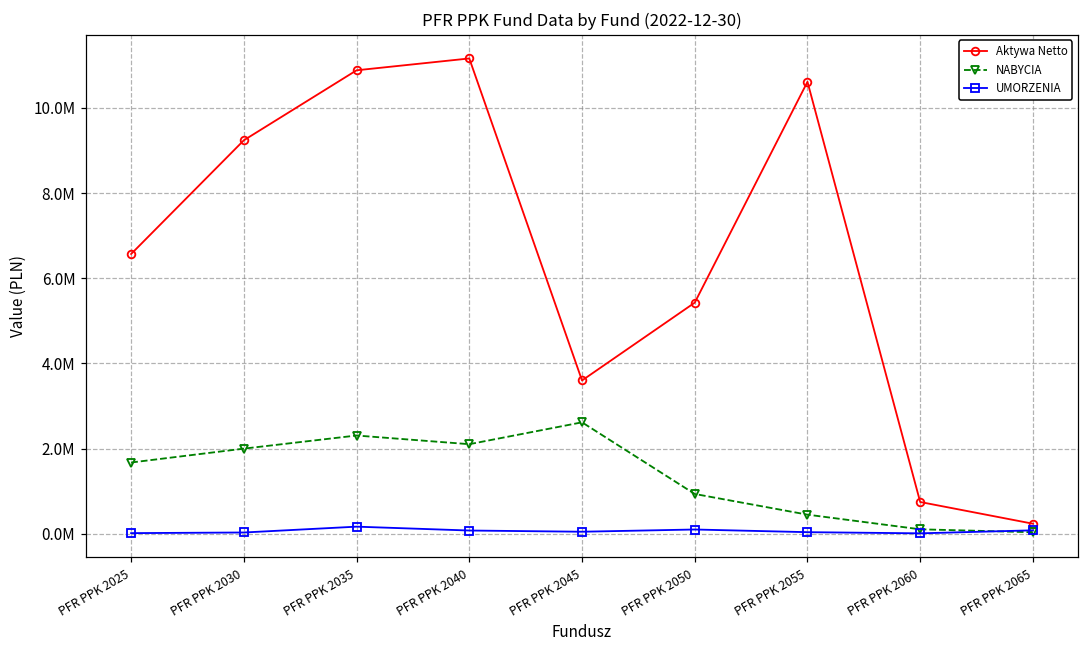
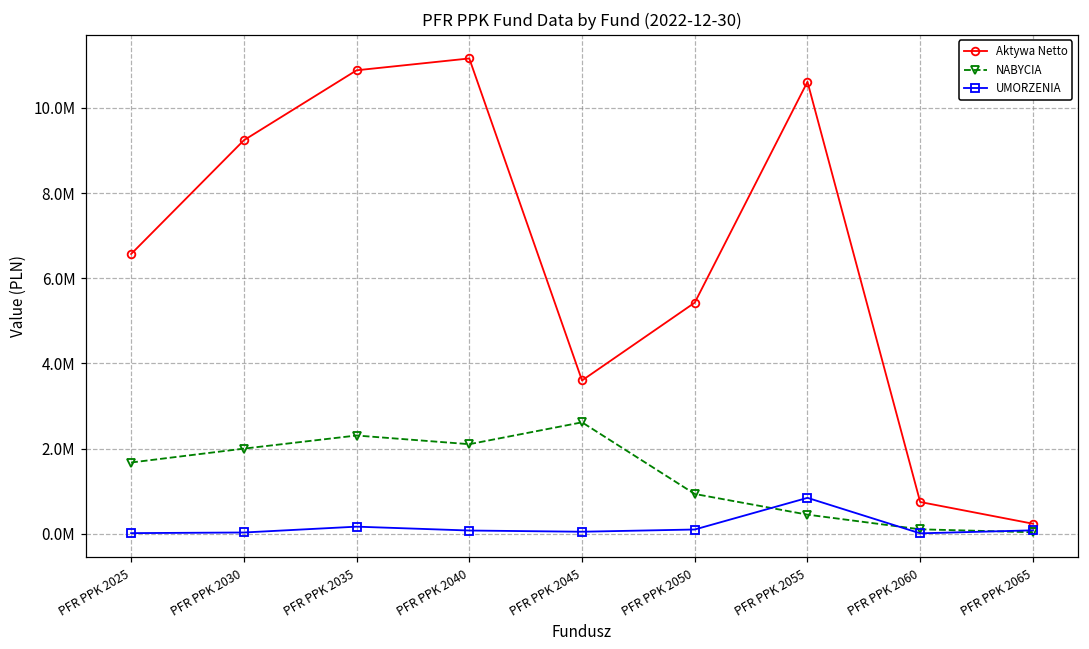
UMORZENIA, PFR PPK 2055: 0 -> 800000
